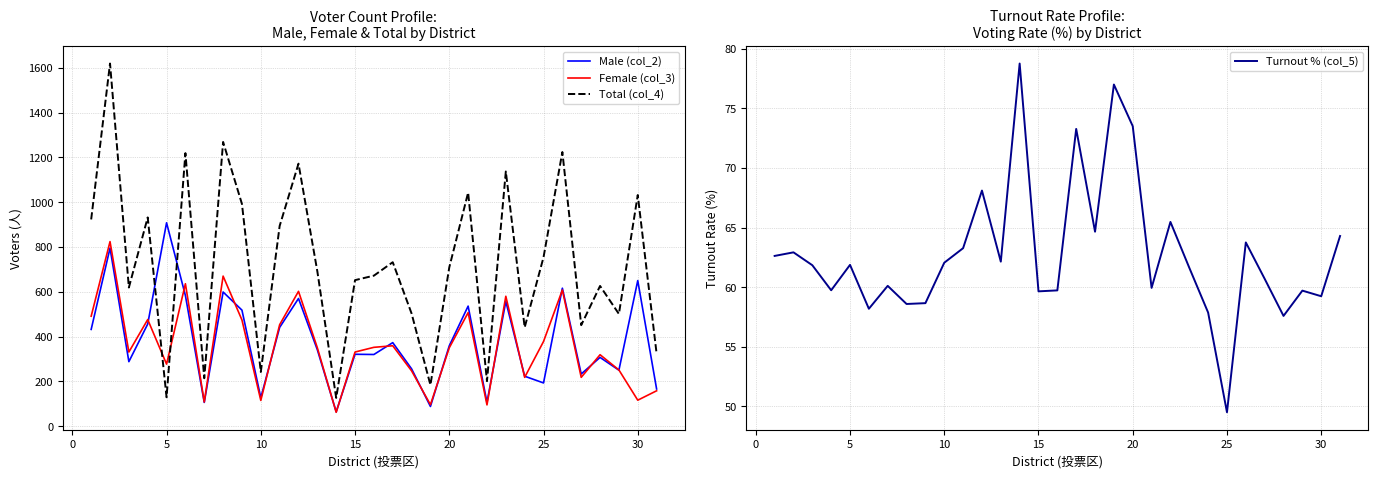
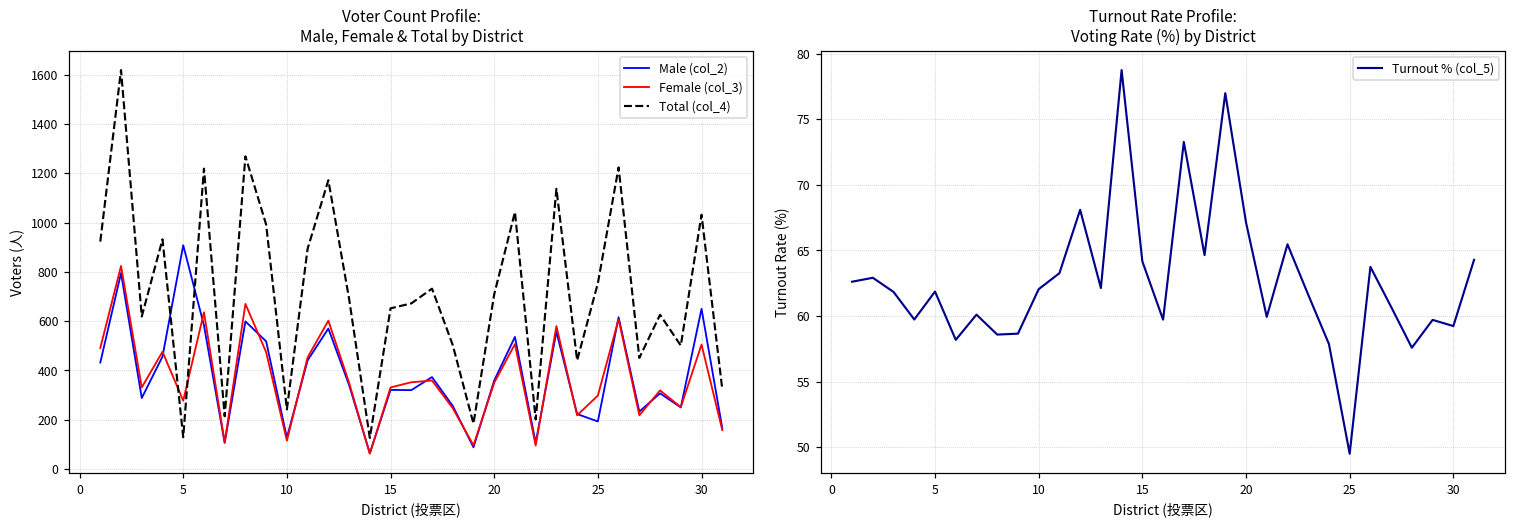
Voter Count Profile: Male, Female & Total by District, Female (col_3), 25: 380 -> 300
Voter Count Profile: Male, Female & Total by District, Female (col_3), 30: 120 -> 510
Turnout Rate Profile: Voting Rate (%) by District, 15: 59.7 -> 64.2
Turnout Rate Profile: Voting Rate (%) by District, 20: 73.5 -> 67.1
